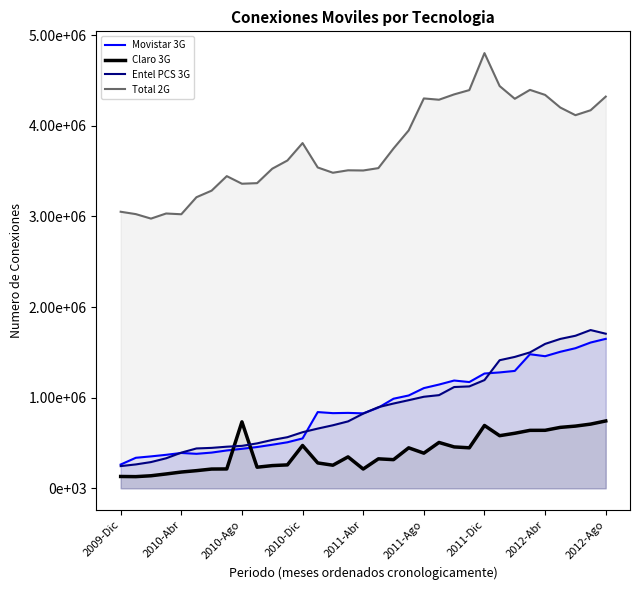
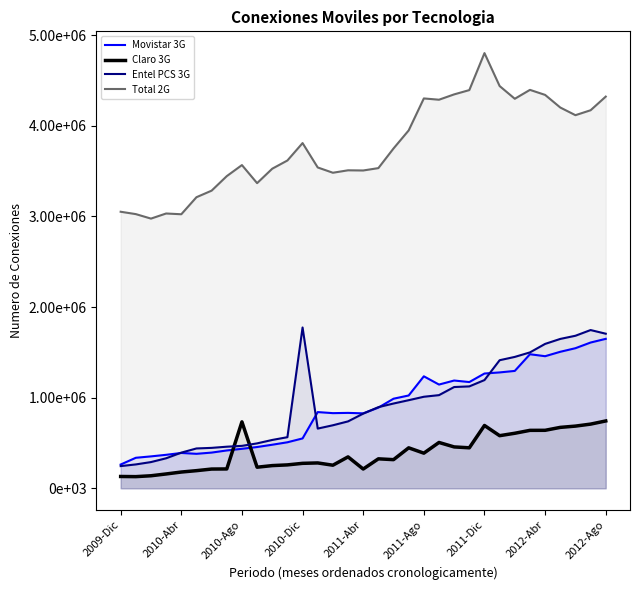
Total 2G, 2010-Ago: 3400000 -> 3600000
Claro 3G, 2010-Dic: 500000 -> 300000
Entel PCS 3G, 2010-Dic: 600000 -> 1800000
Movistar 3G, 2011-Ago: 1100000 -> 1200000
